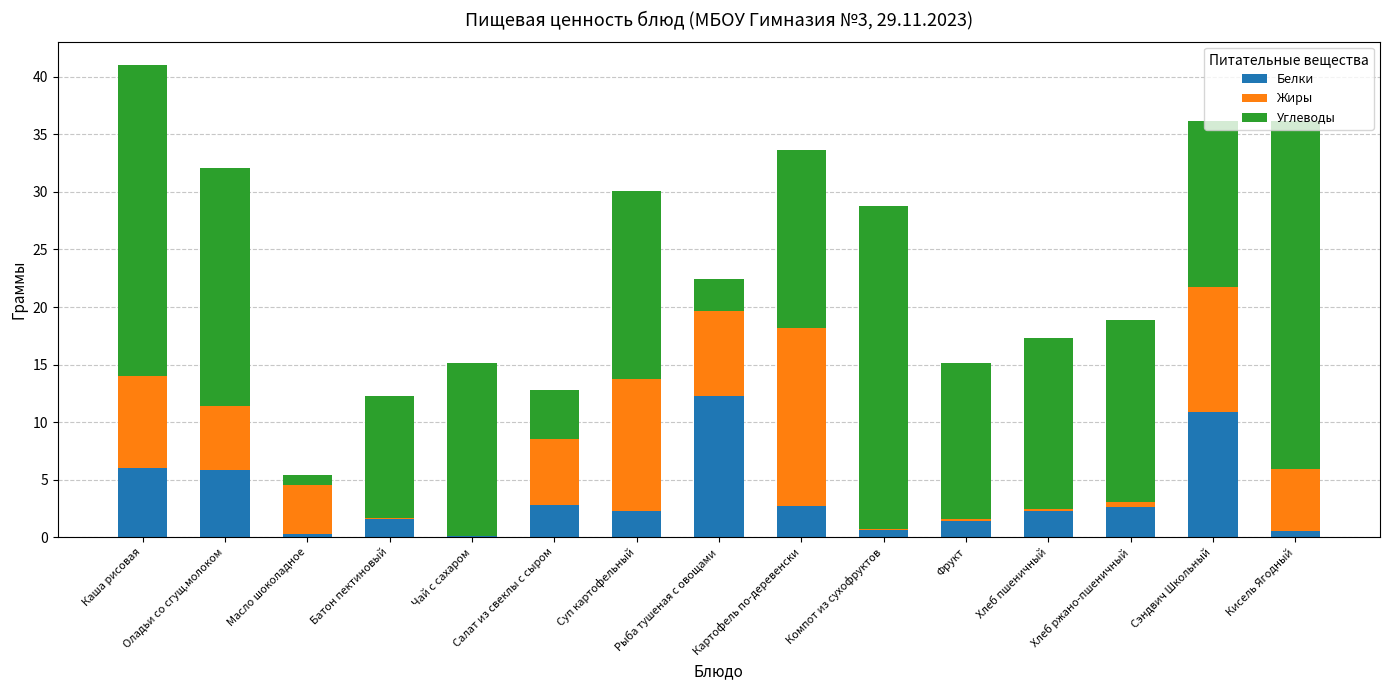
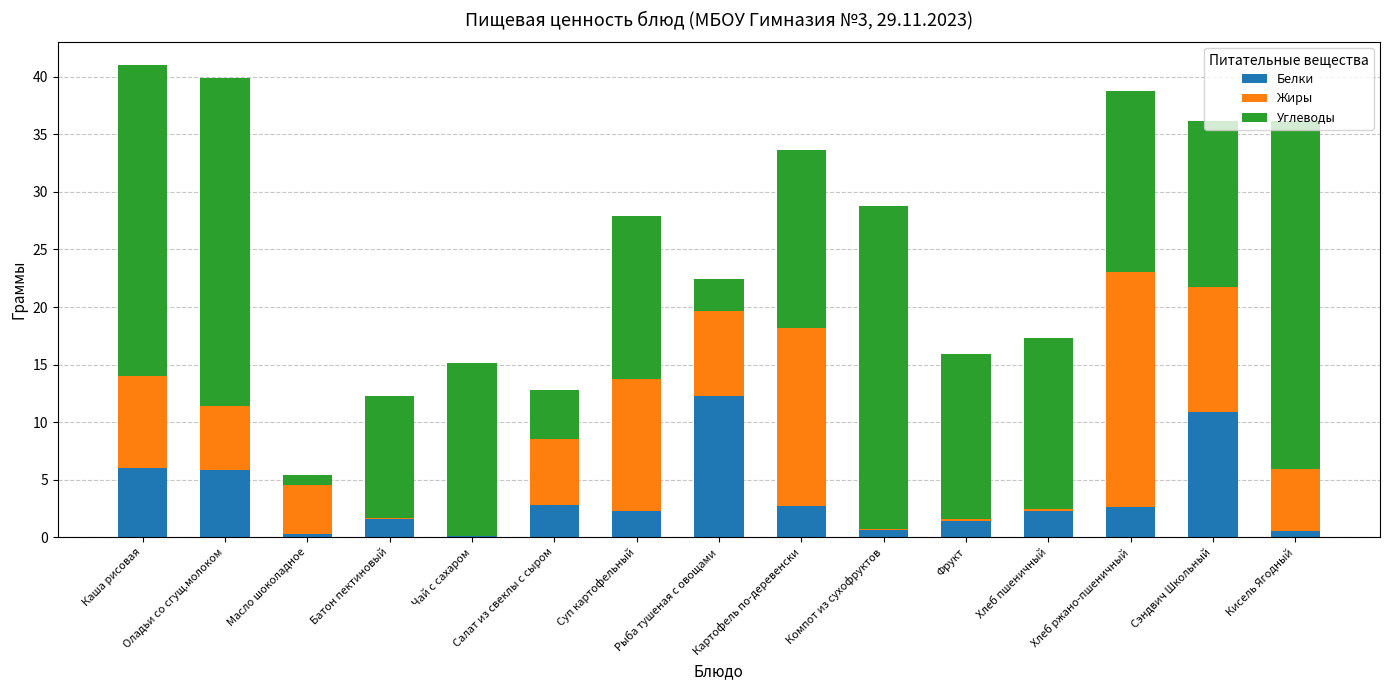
Углеводы, Оладьи со сгущ.молоком: 20.6 -> 28.5
Углеводы, Суп картофельный: 16.3 -> 14.2
Углеводы, Фрукт: 13.5 -> 14.3
Жиры, Хлеб ржано-пшеничный: 0.5 -> 20.4
